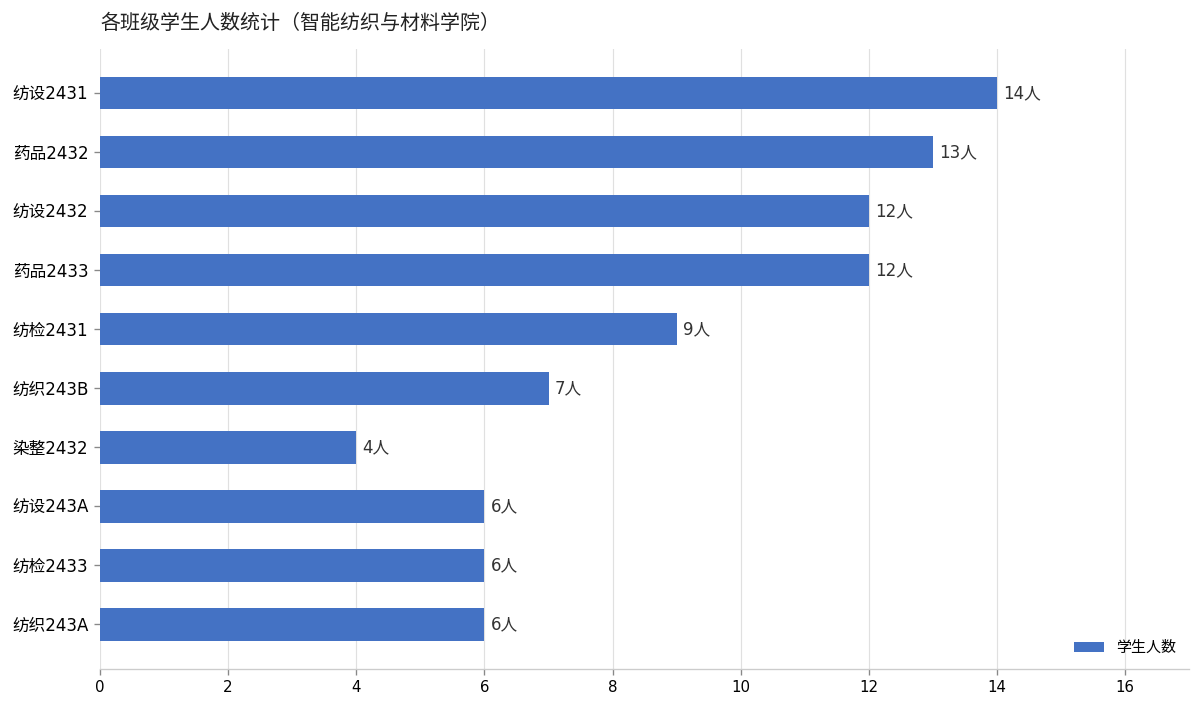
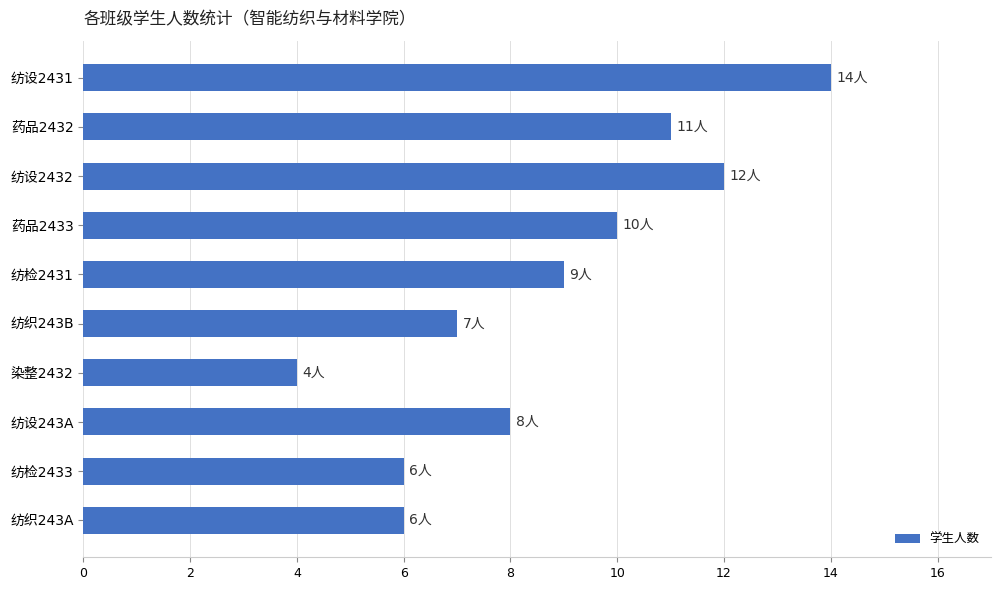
药品2432: 13人 -> 11人
药品2433: 12人 -> 10人
纺设243A: 6人 -> 8人
